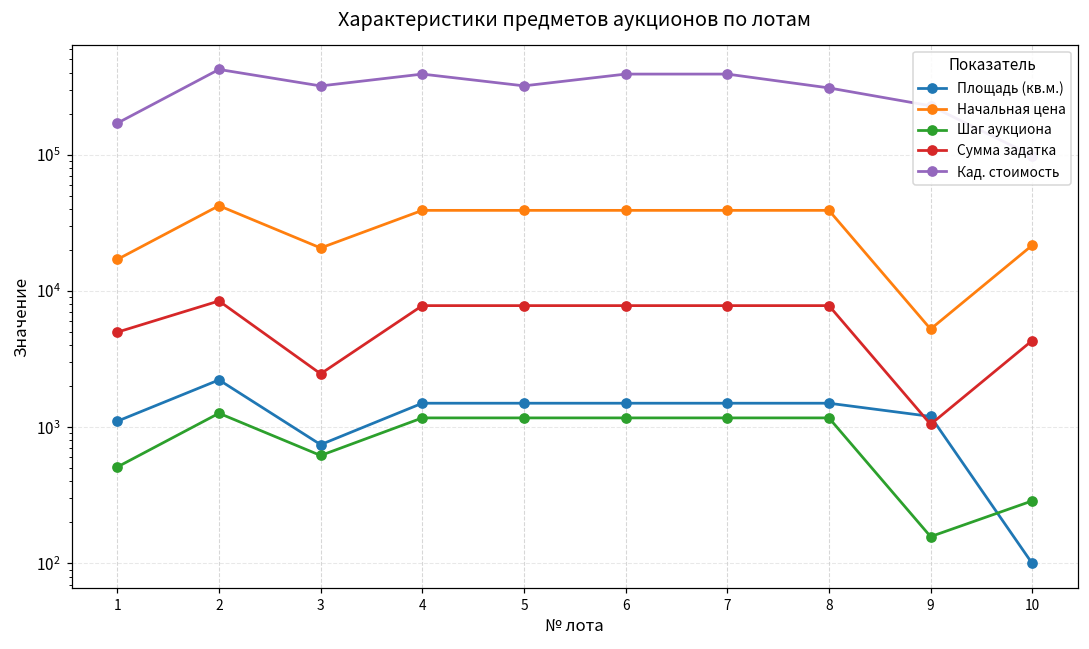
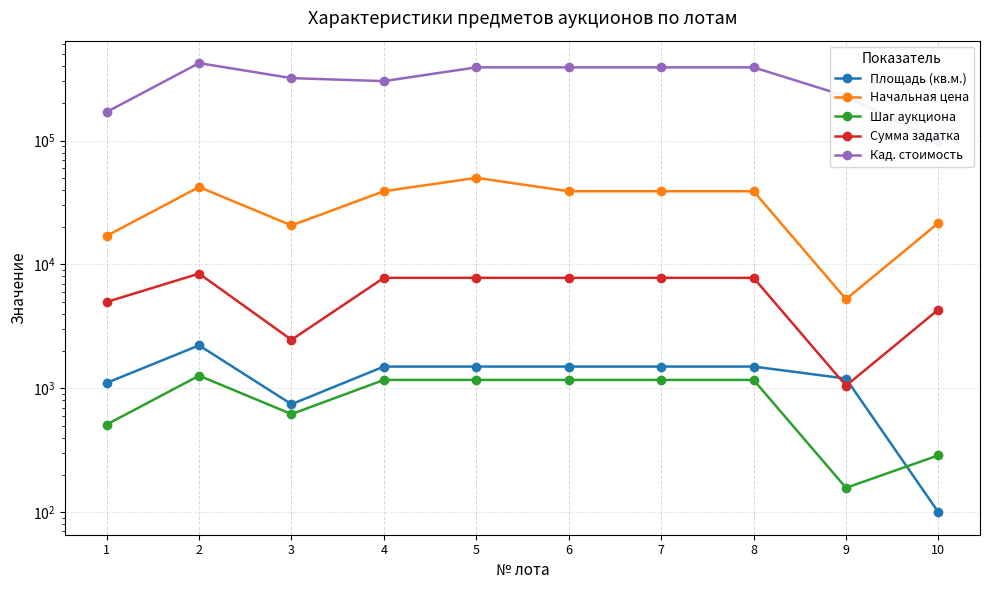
Кад. стоимость, 4: 390000 -> 300000
Начальная цена, 5: 39000 -> 50000
Кад. стоимость, 5: 320000 -> 390000
Кад. стоимость, 8: 310000 -> 390000
